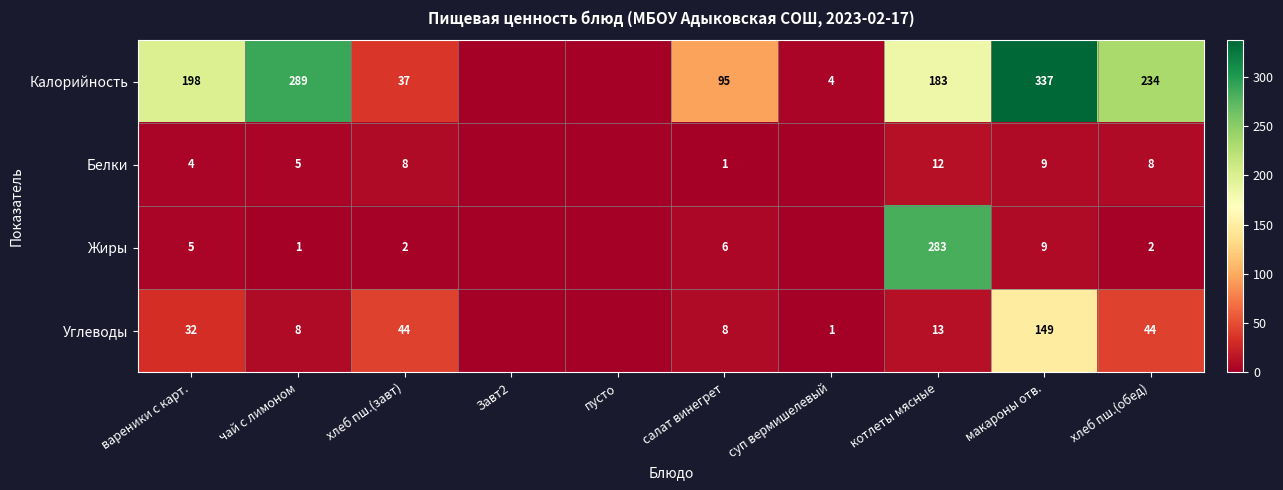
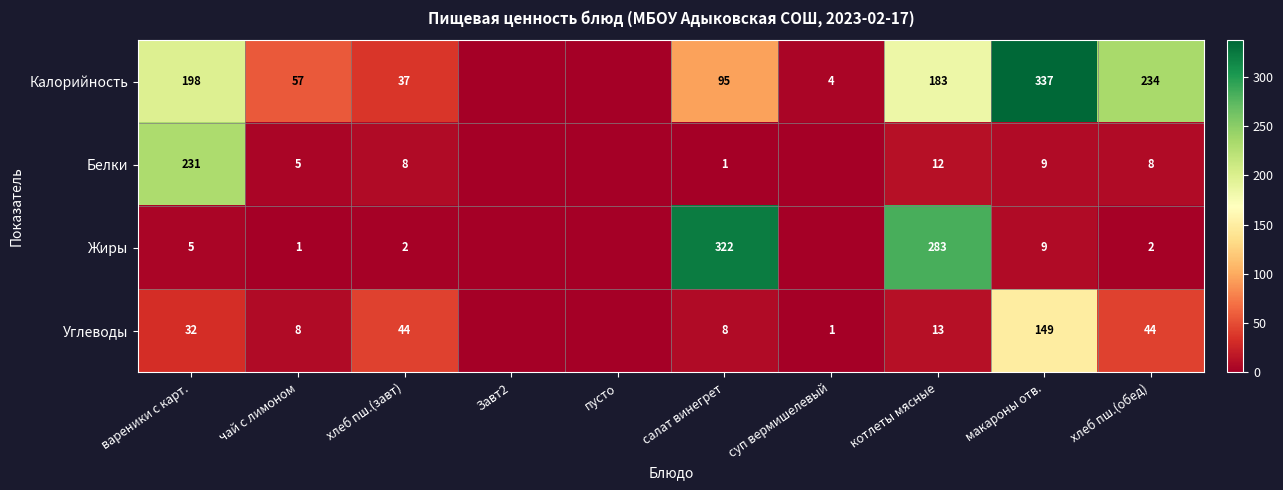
Калорийность, чай с лимоном: 289 -> 57
Белки, вареники с карт.: 4 -> 231
Жиры, салат винегрет: 6 -> 322
